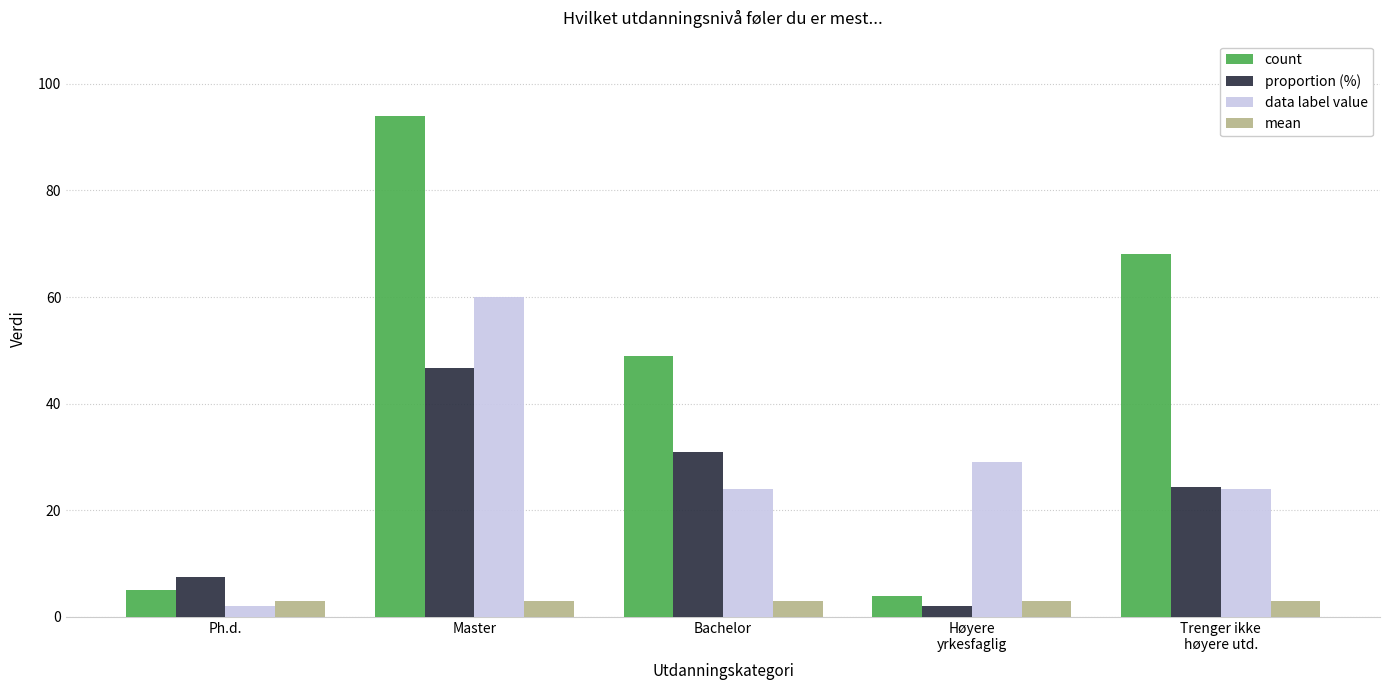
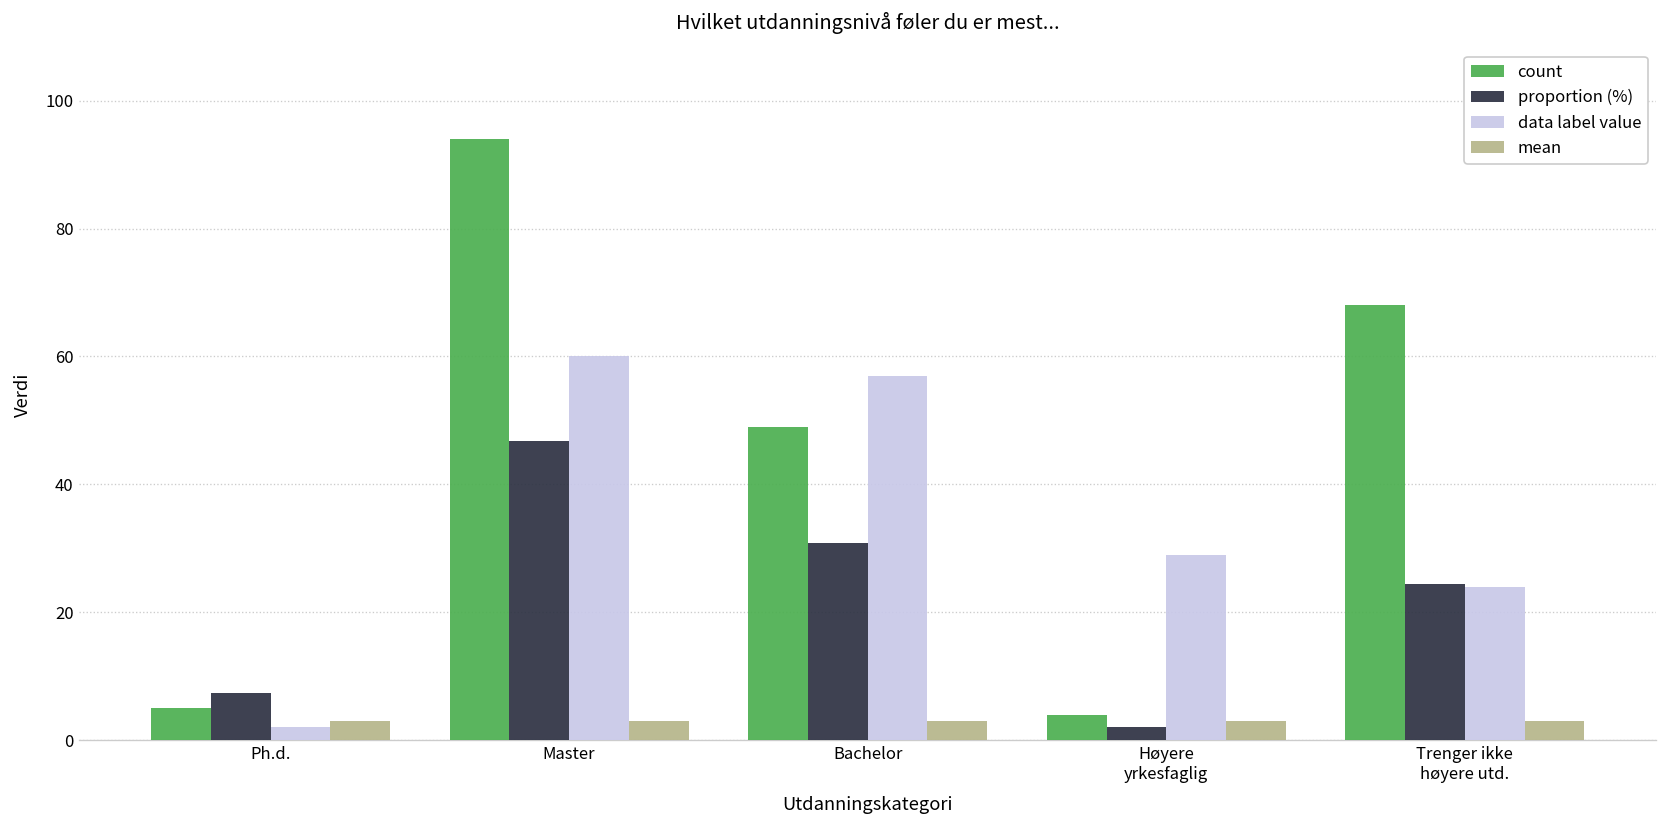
data label value, Bachelor: 24 -> 57
